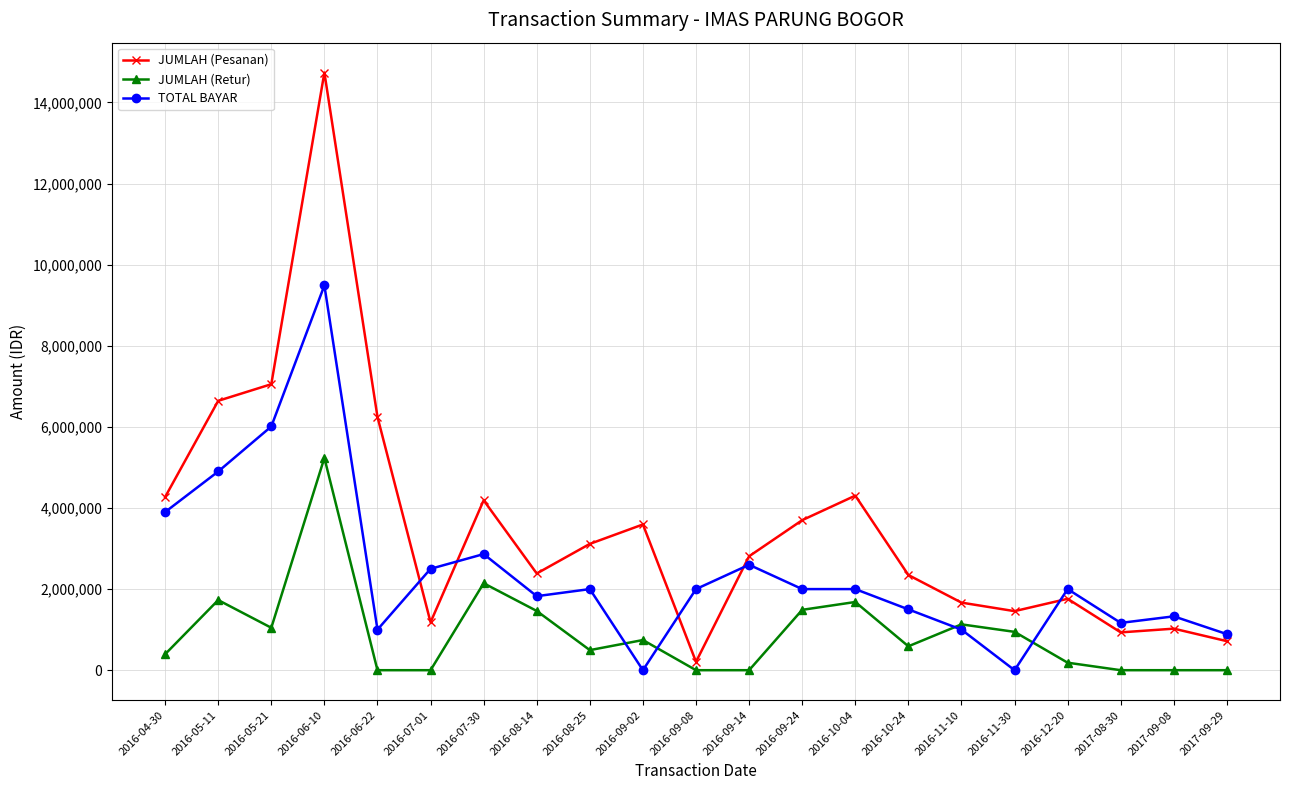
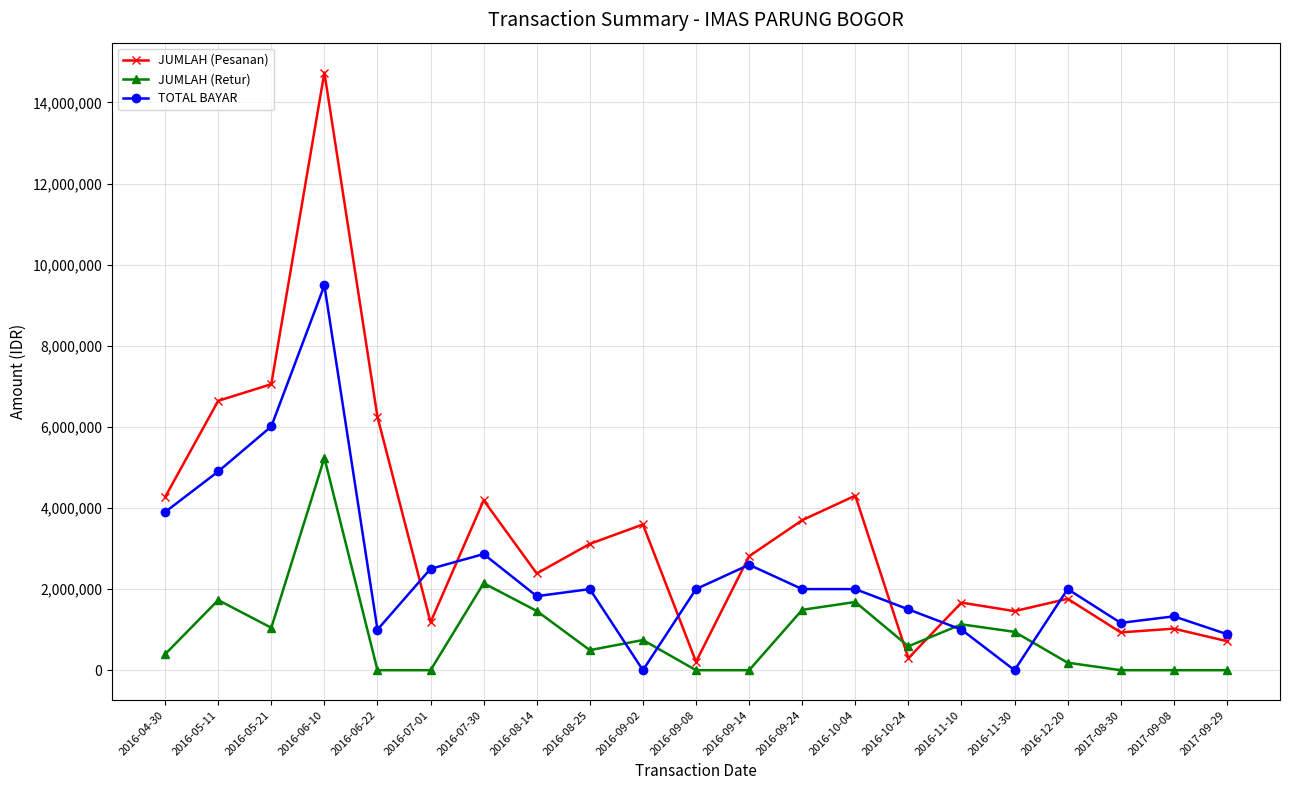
JUMLAH (Pesanan), 2016-10-24: 2,300,000 -> 300,000
